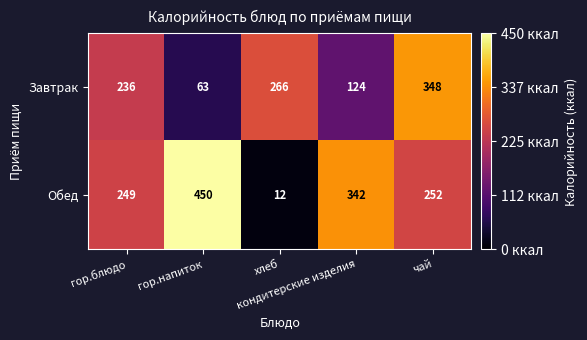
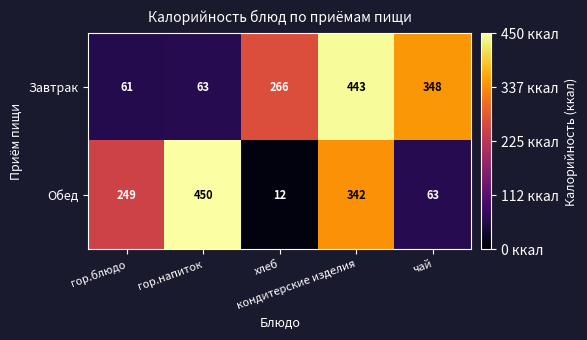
Завтрак, гор.блюдо: 236 -> 61
Завтрак, кондитерские изделия: 124 -> 443
Обед, чай: 252 -> 63
